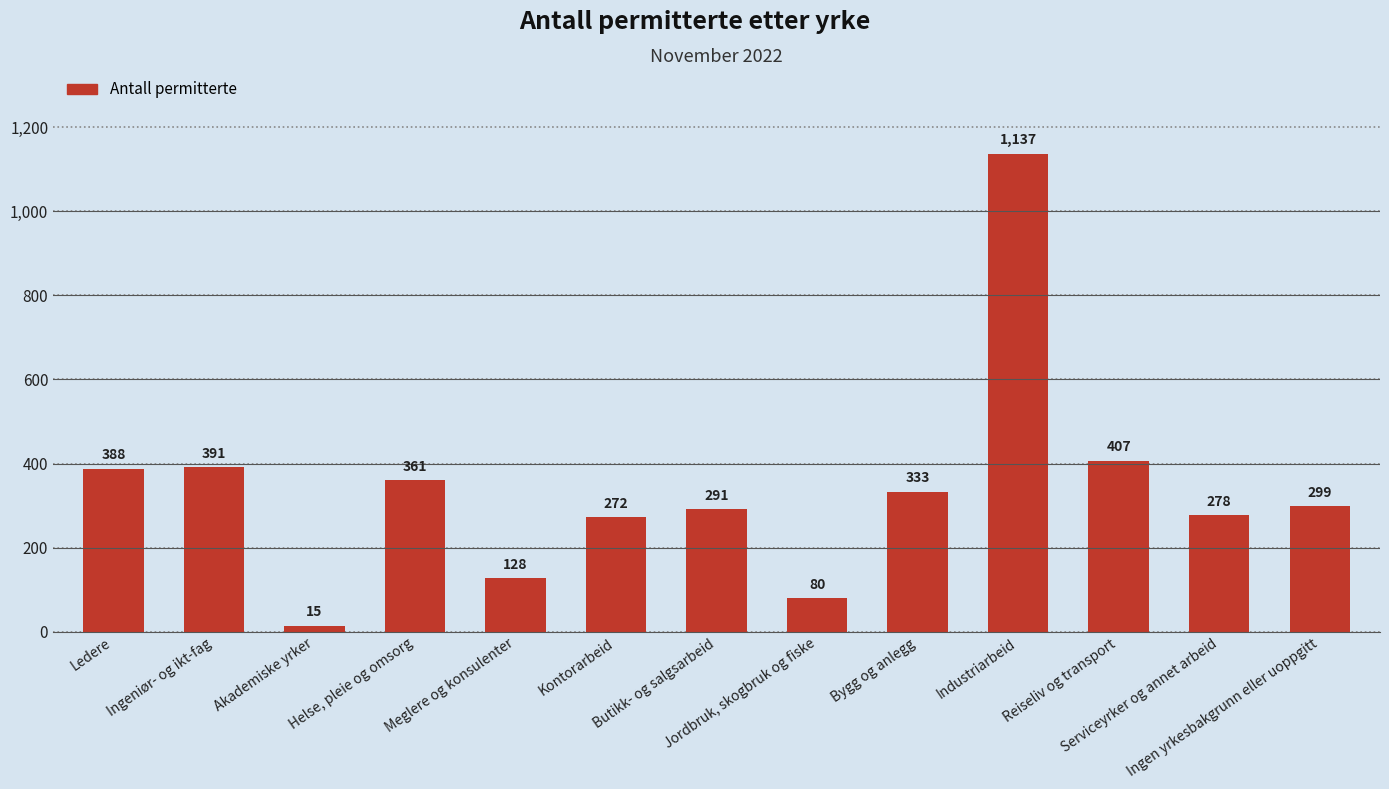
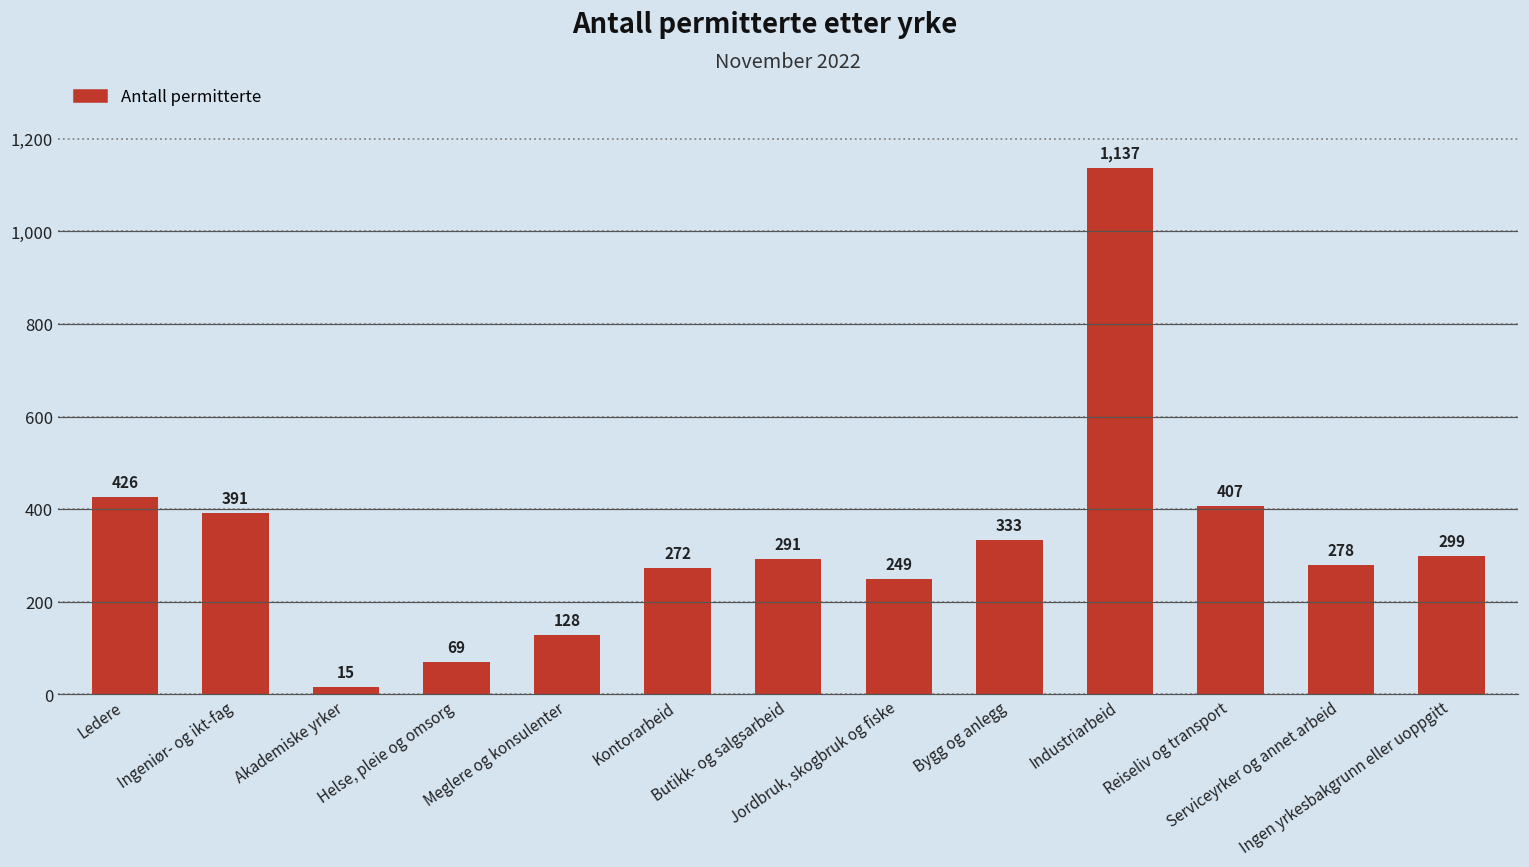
Ledere: 388 -> 426
Helse, pleie og omsorg: 361 -> 69
Jordbruk, skogbruk og fiske: 80 -> 249
